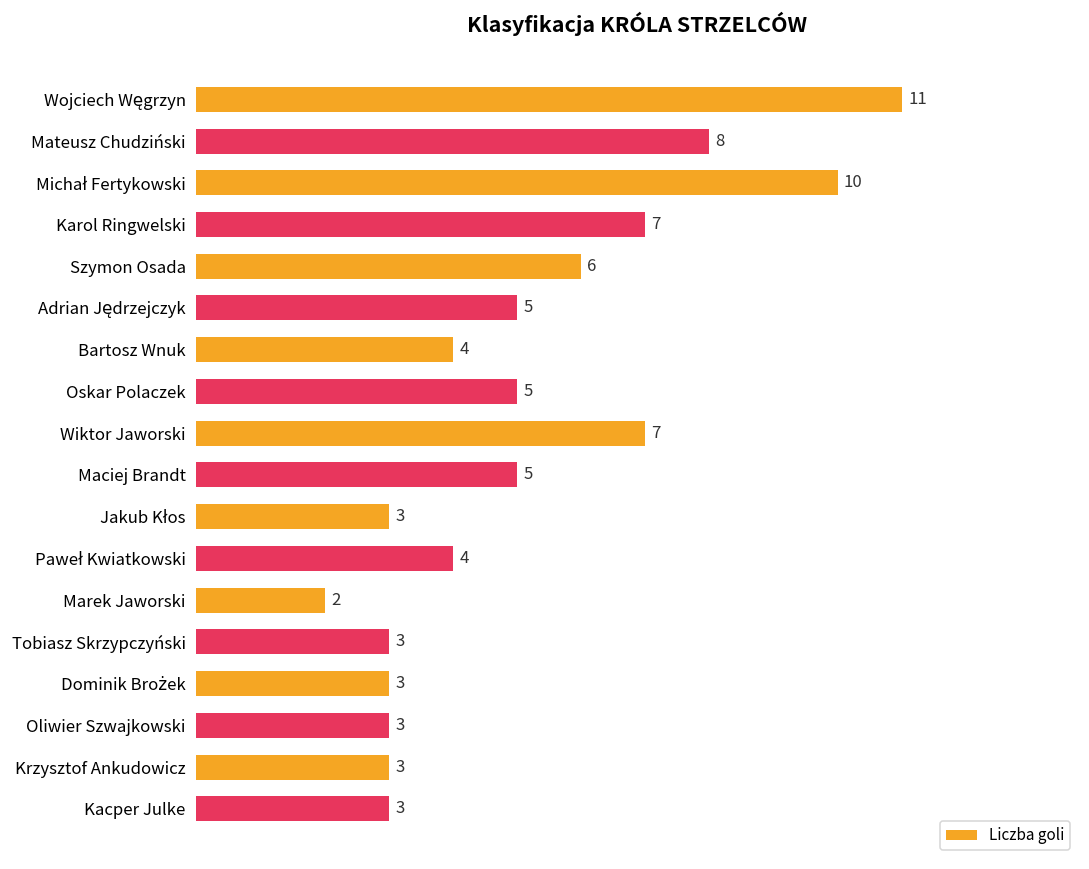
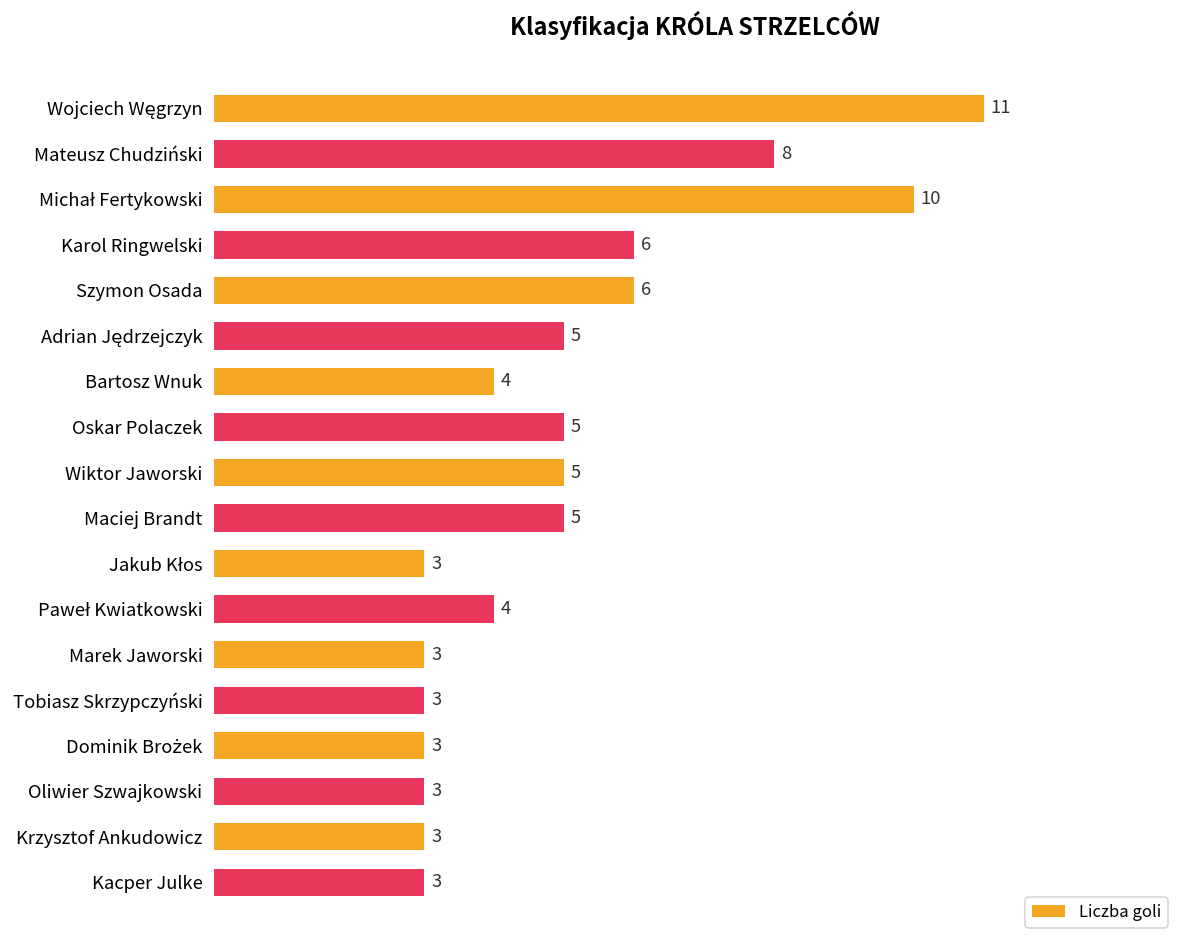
Karol Ringwelski: 7 -> 6
Wiktor Jaworski: 7 -> 5
Marek Jaworski: 2 -> 3
